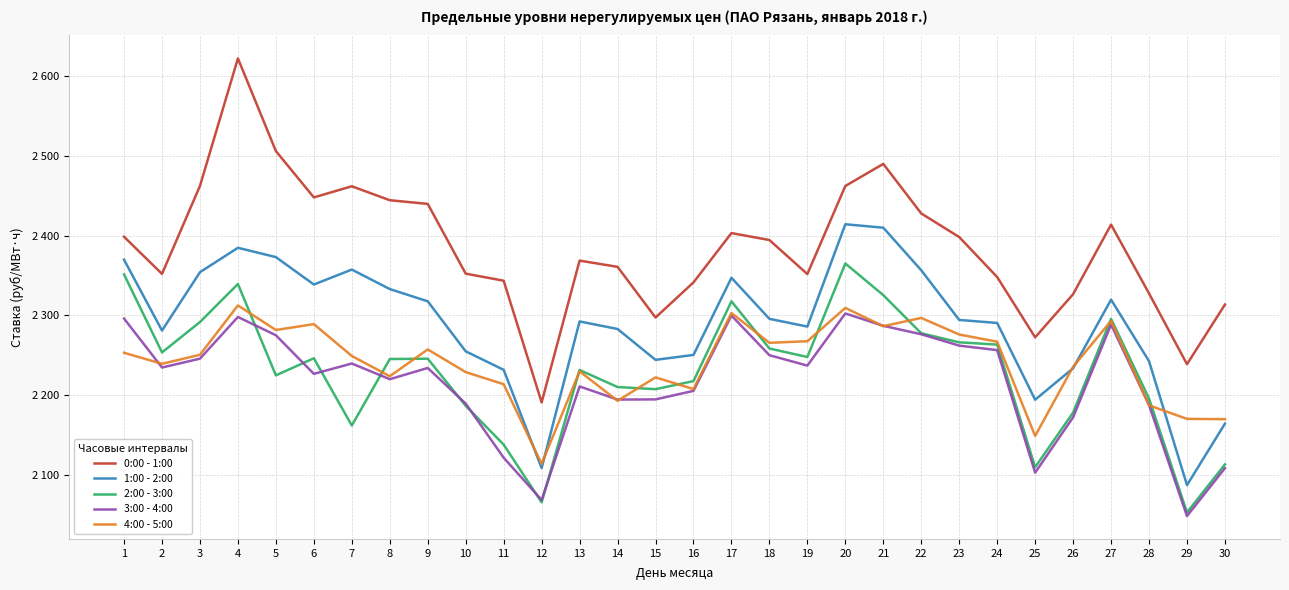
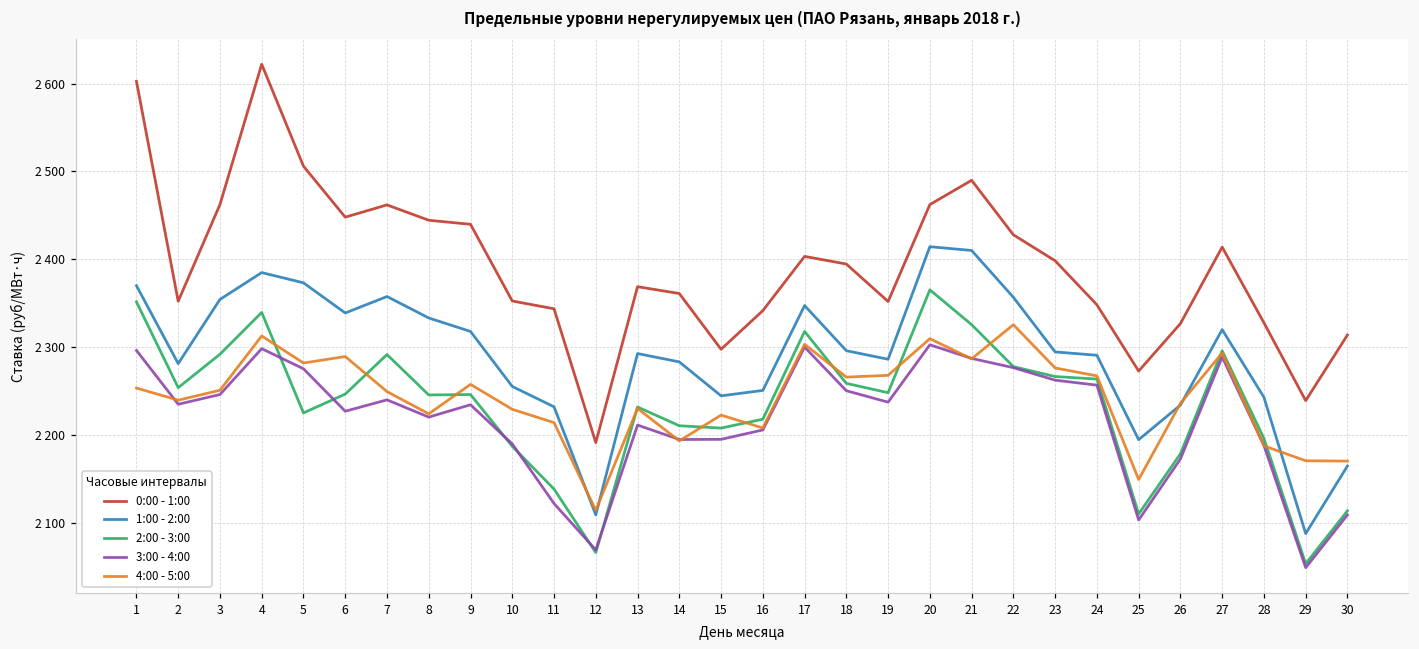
0:00 - 1:00, 1: 2400 -> 2600
2:00 - 3:00, 7: 2160 -> 2290
4:00 - 5:00, 22: 2300 -> 2330
